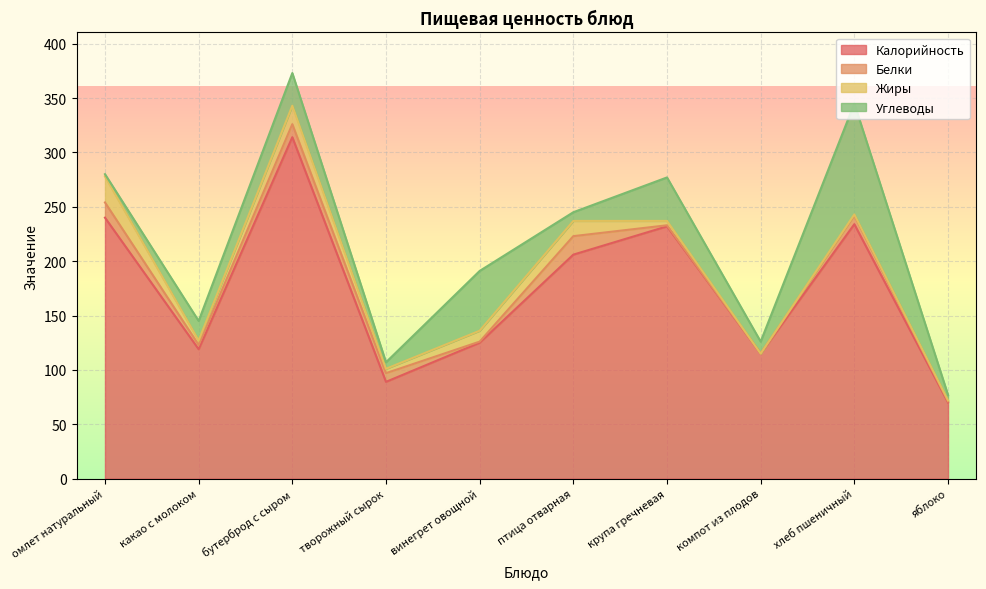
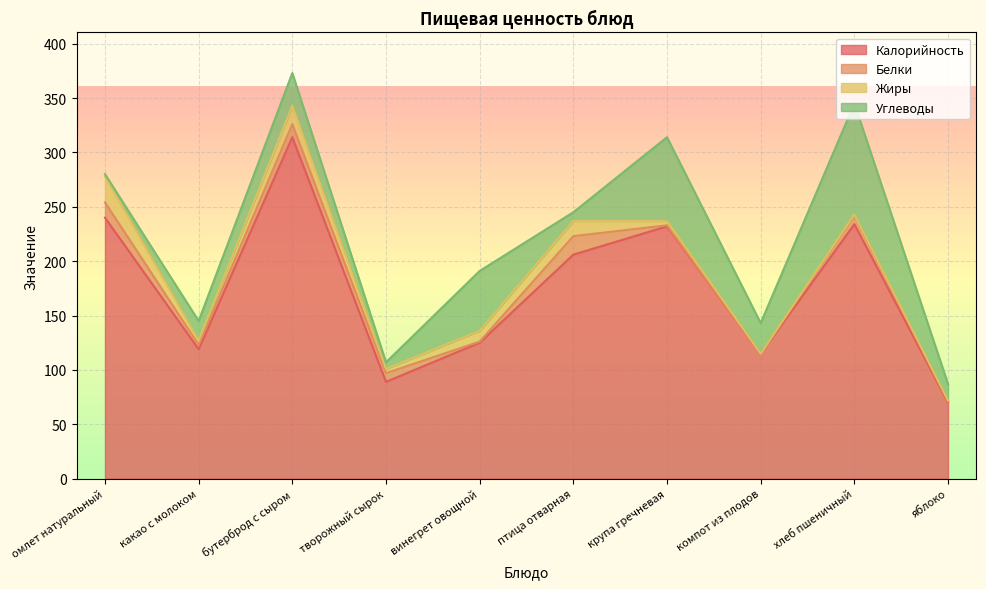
Углеводы, крупа гречневая: 40 -> 77
Углеводы, компот из плодов: 11 -> 28
Углеводы, яблоко: 5 -> 15
